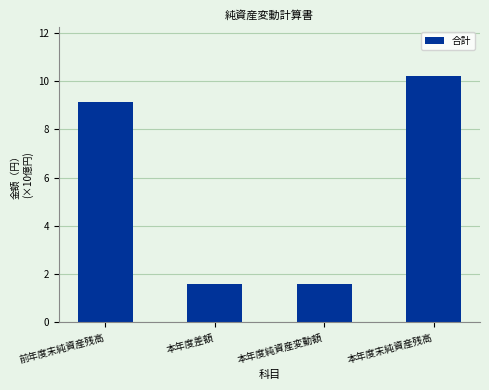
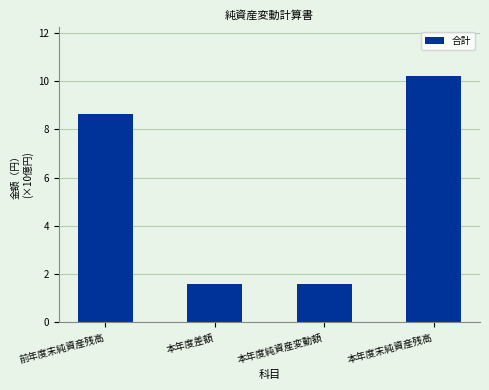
前年度末純資産残高: 9.1 -> 8.6
